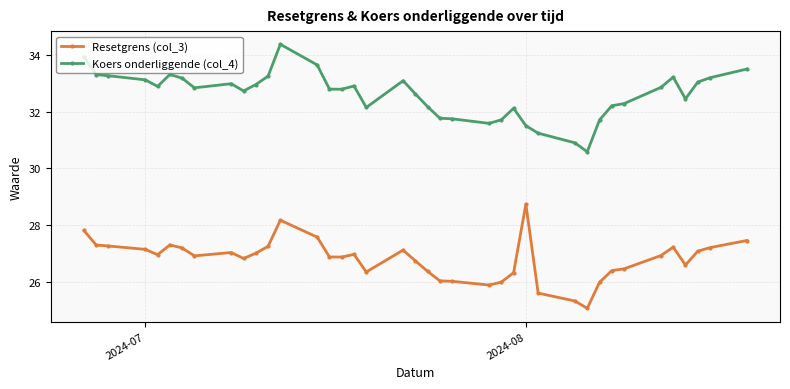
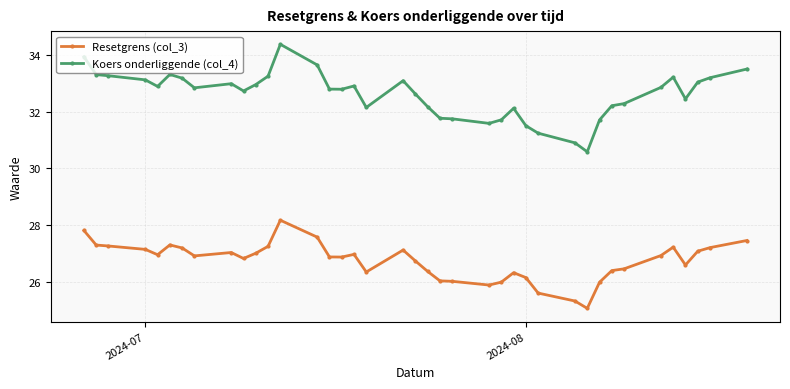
Resetgrens (col_3), 2024-08: 28.7 -> 26.2
